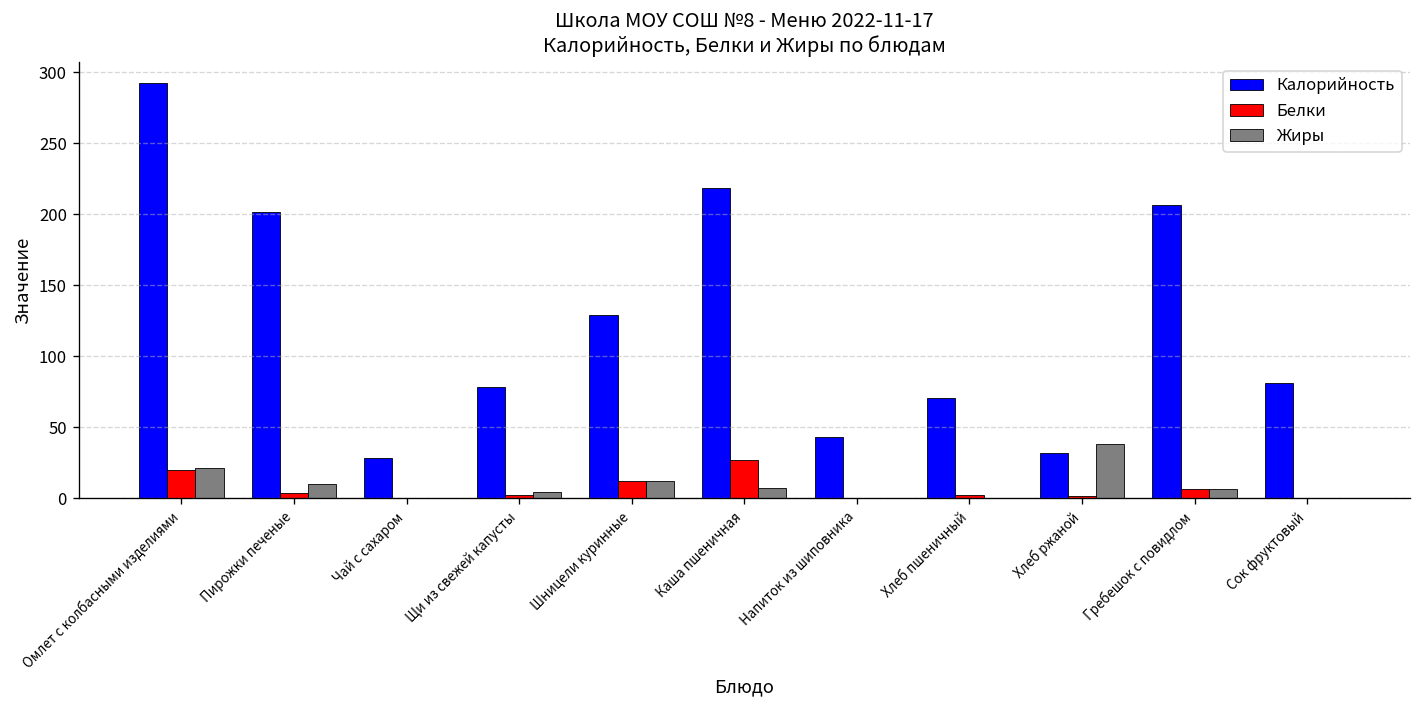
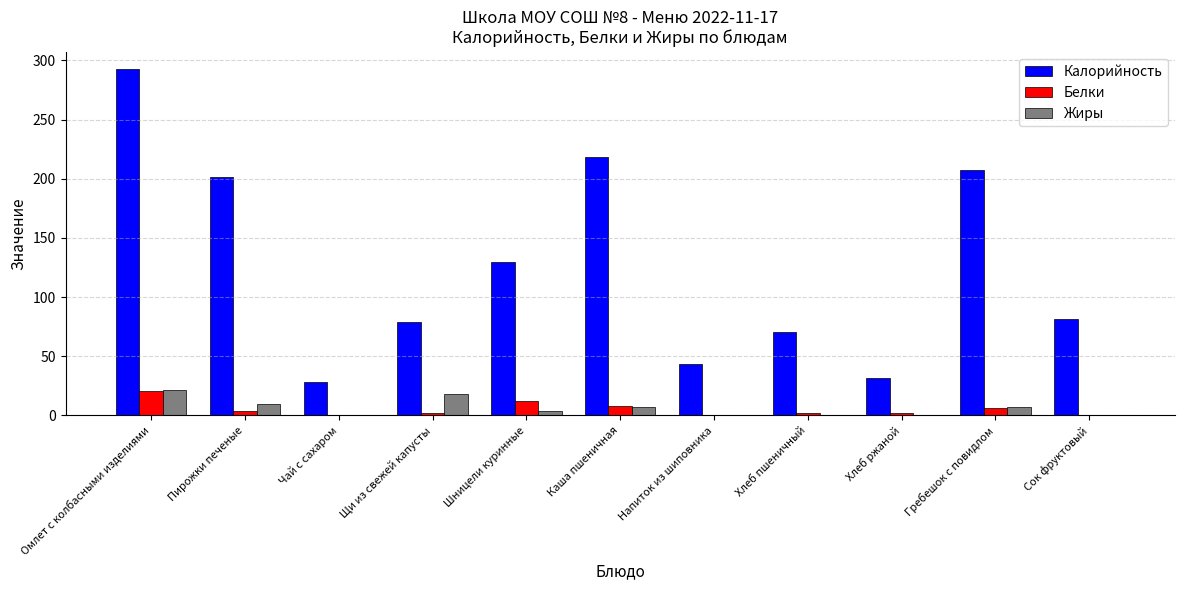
Жиры, Щи из свежей капусты: 4 -> 18
Жиры, Шницели куринные: 12 -> 4
Белки, Каша пшеничная: 27 -> 8
Жиры, Хлеб ржаной: 38 -> 0
